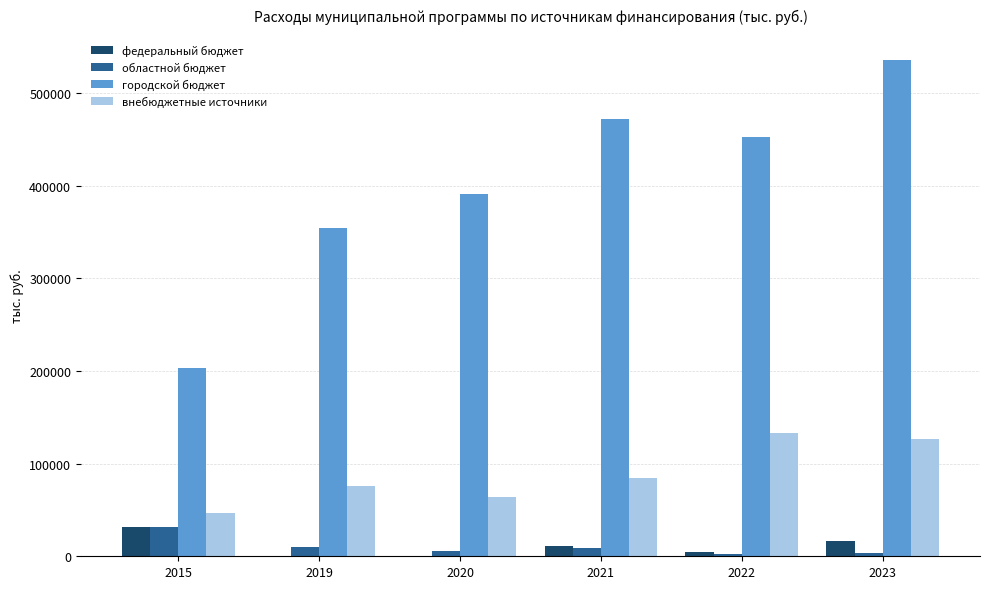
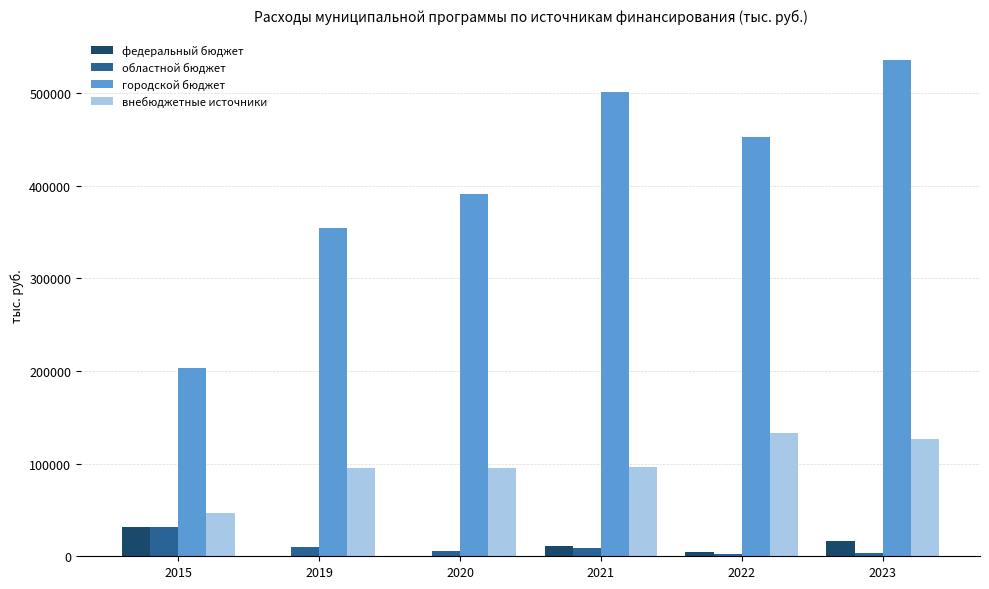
внебюджетные источники, 2019: 80000 -> 100000
внебюджетные источники, 2020: 60000 -> 100000
городской бюджет, 2021: 470000 -> 500000
внебюджетные источники, 2021: 80000 -> 100000
